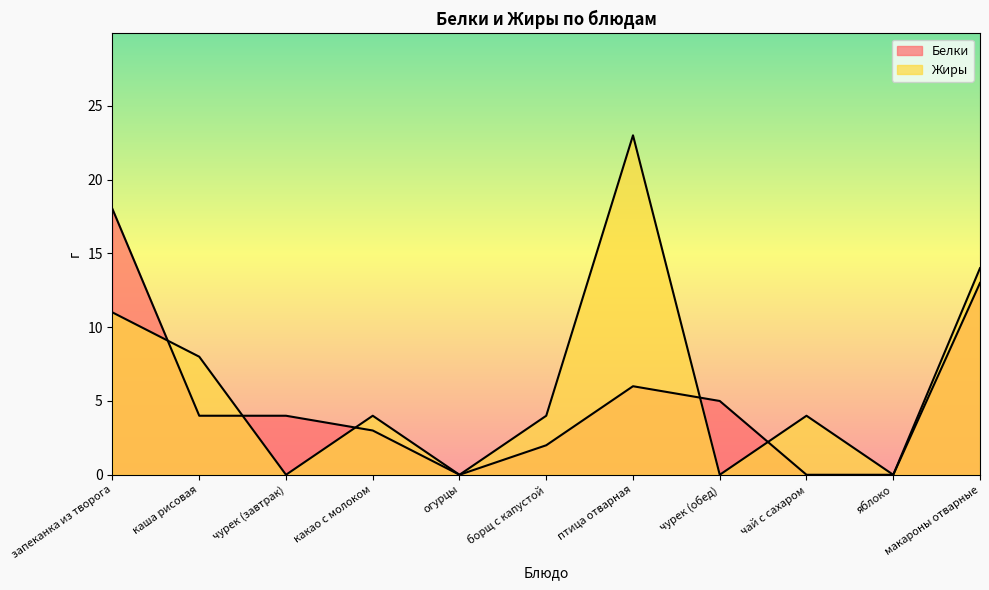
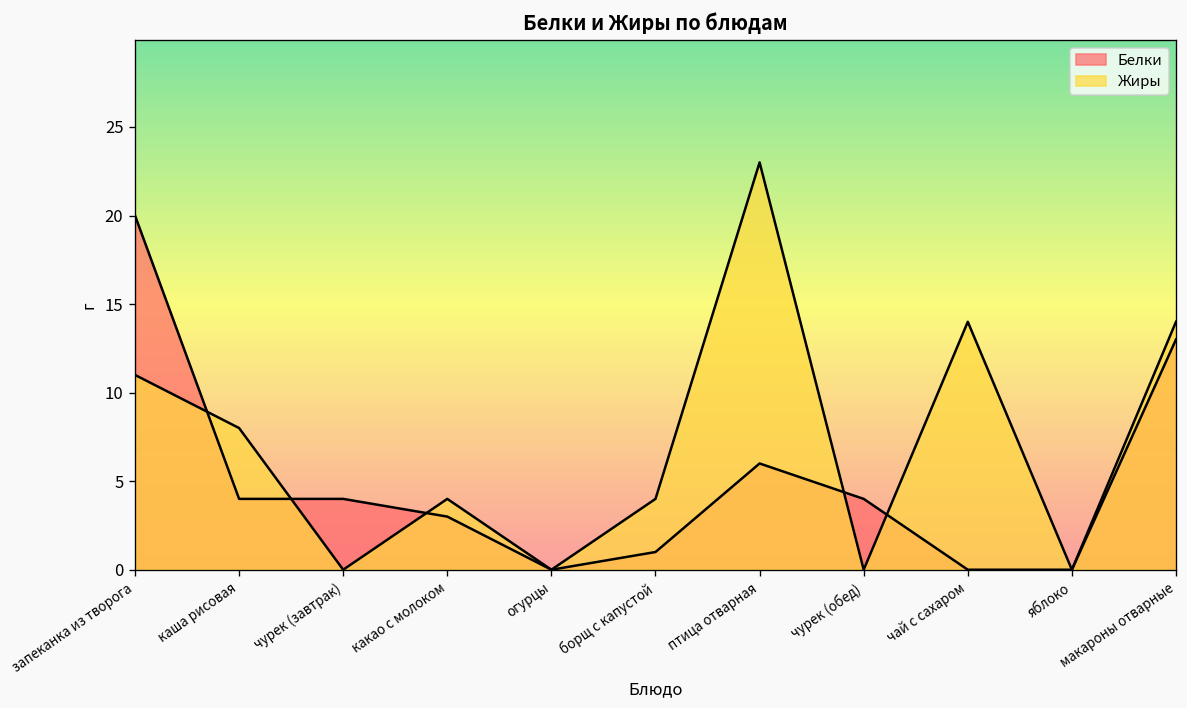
Белки, запеканка из творога: 18 -> 20
Белки, борщ с капустой: 2 -> 1
Белки, чурек (обед): 5 -> 4
Жиры, чай с сахаром: 4 -> 14
